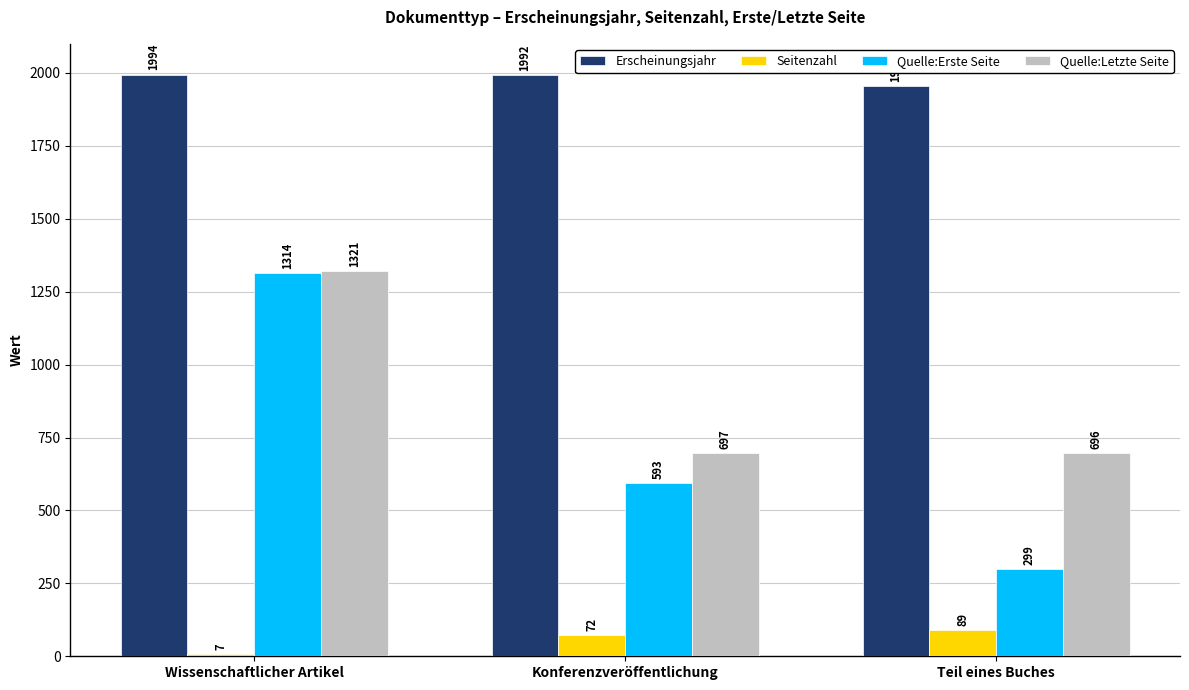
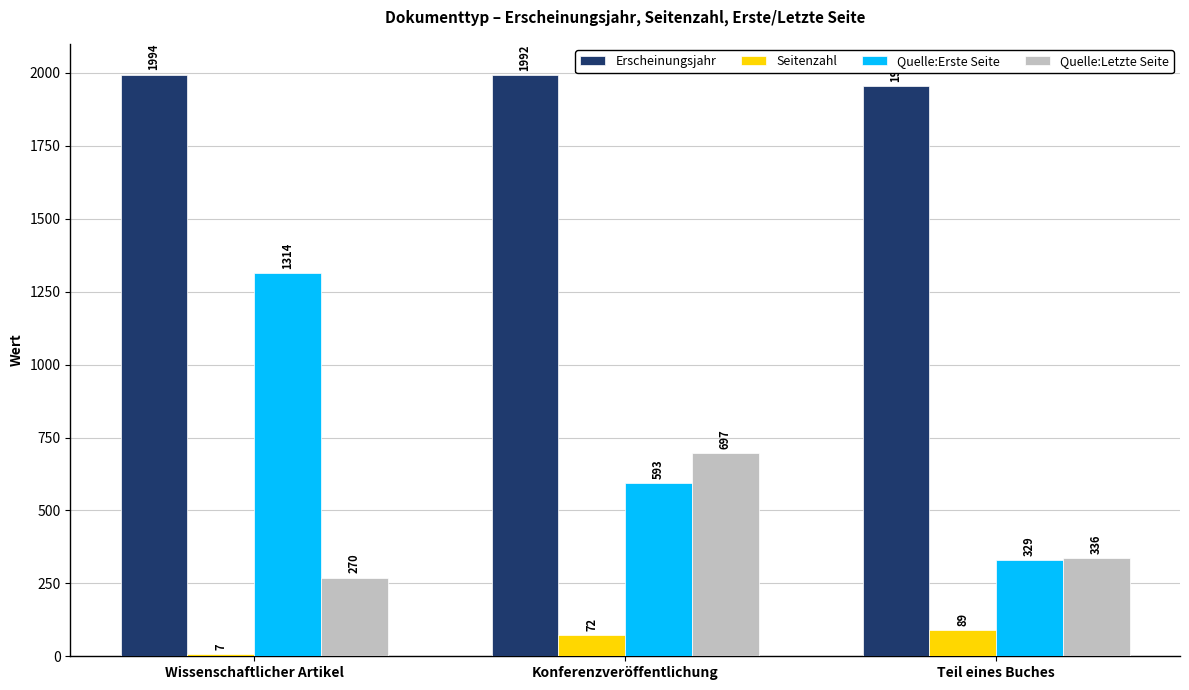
Quelle:Letzte Seite, Wissenschaftlicher Artikel: 1321 -> 270
Quelle:Erste Seite, Teil eines Buches: 299 -> 329
Quelle:Letzte Seite, Teil eines Buches: 696 -> 336
